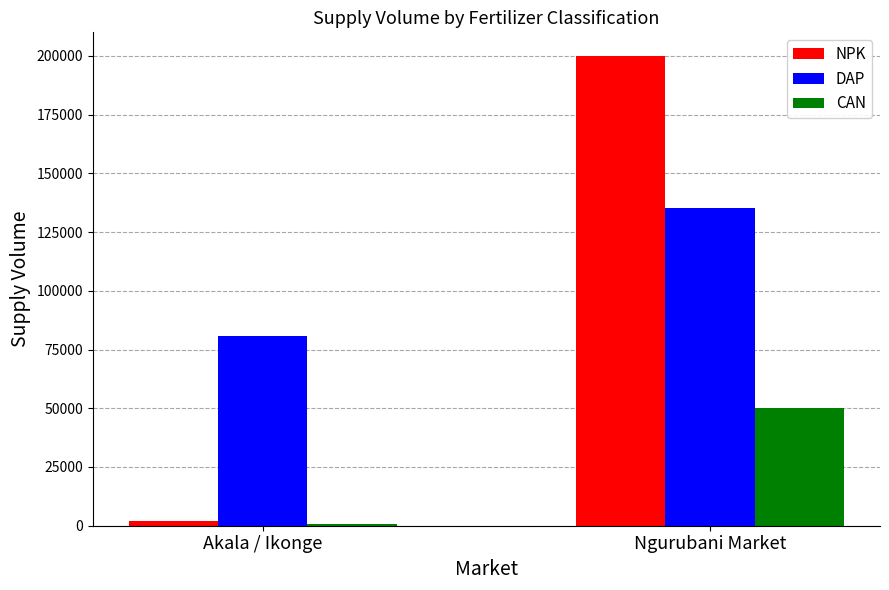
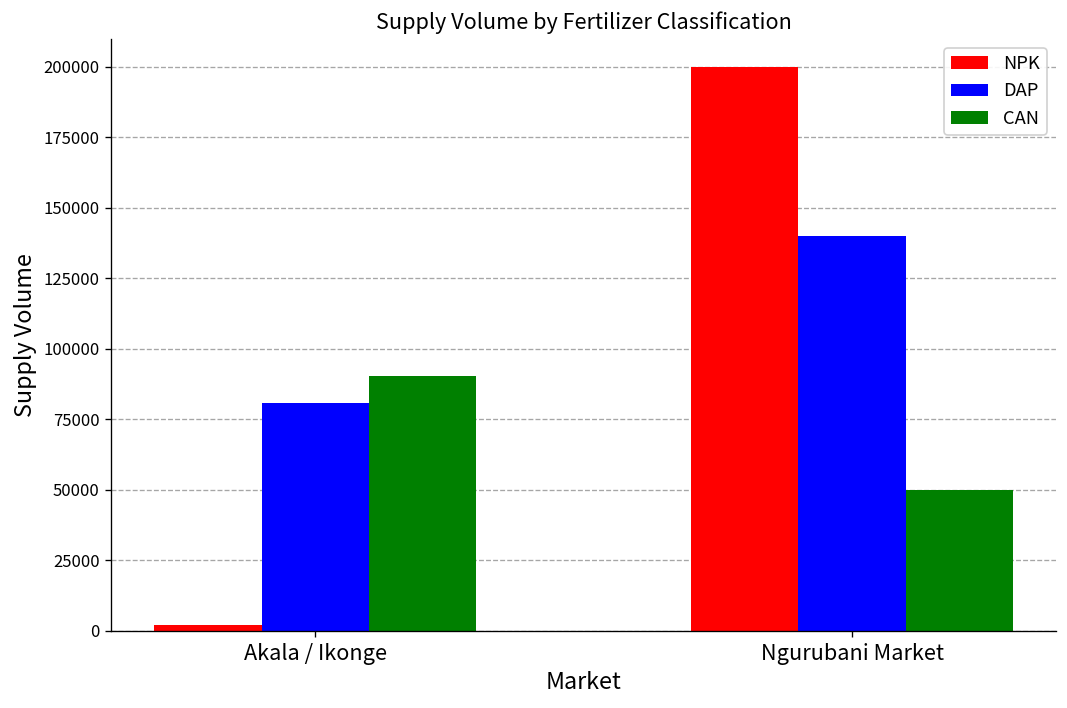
CAN, Akala / Ikonge: 1000 -> 91000
DAP, Ngurubani Market: 135000 -> 140000
